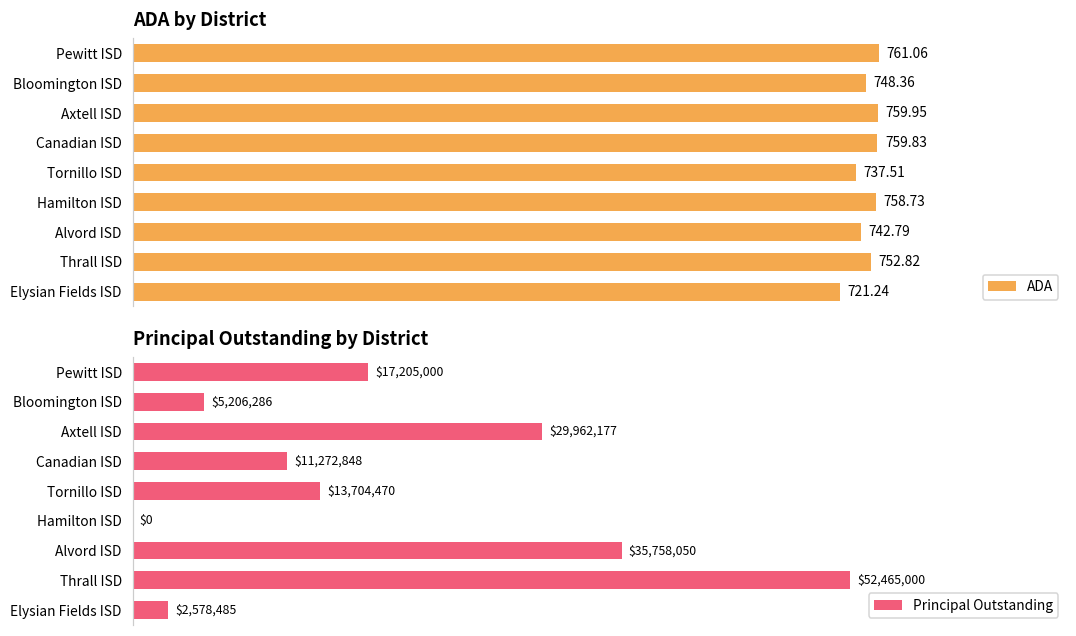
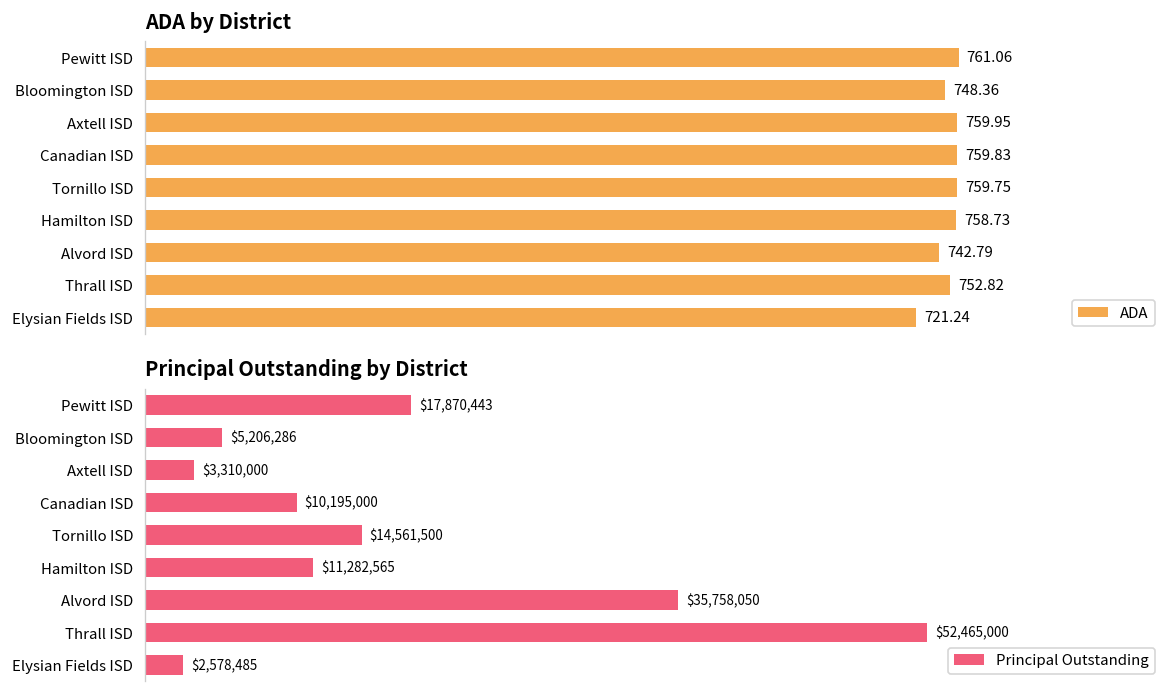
ADA by District, Tornillo ISD: 737.51 -> 759.75
Principal Outstanding by District, Pewitt ISD: $17,205,000 -> $17,870,443
Principal Outstanding by District, Axtell ISD: $29,962,177 -> $3,310,000
Principal Outstanding by District, Canadian ISD: $11,272,848 -> $10,195,000
Principal Outstanding by District, Tornillo ISD: $13,704,470 -> $14,561,500
Principal Outstanding by District, Hamilton ISD: $0 -> $11,282,565
